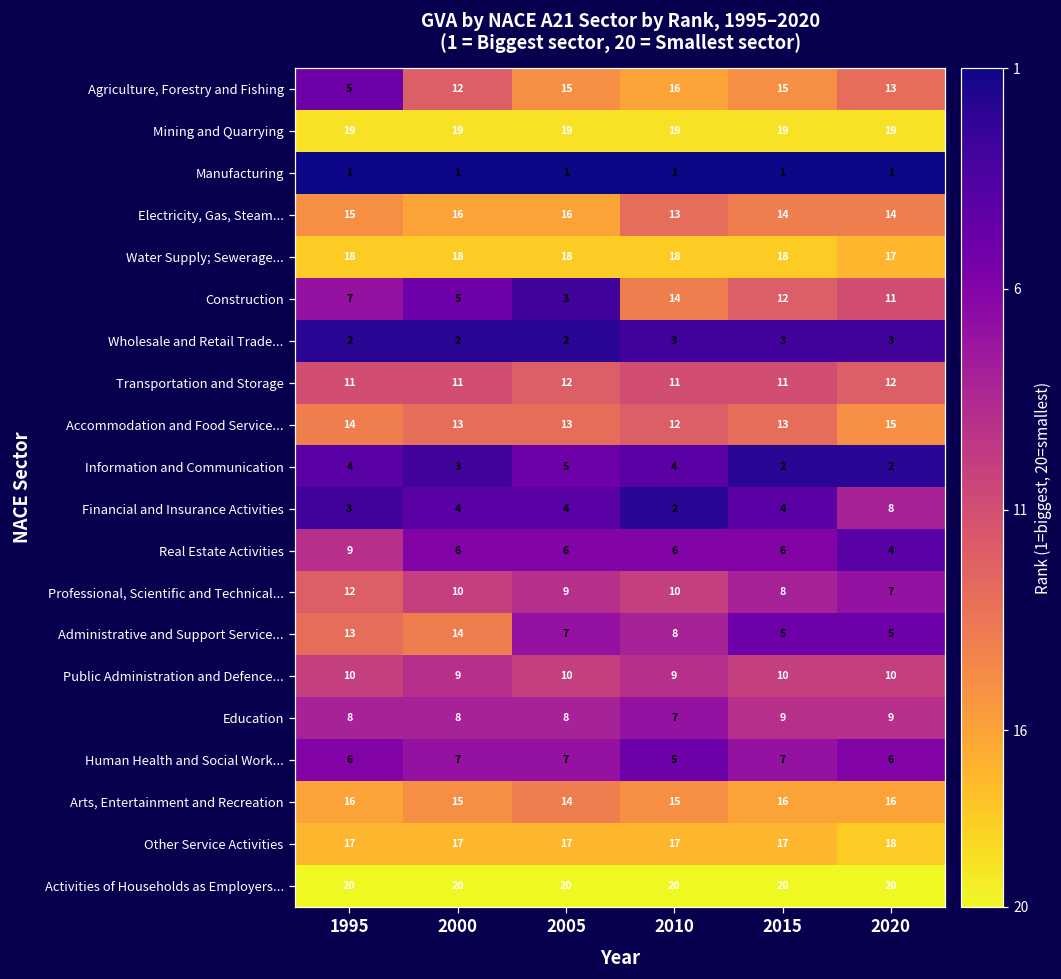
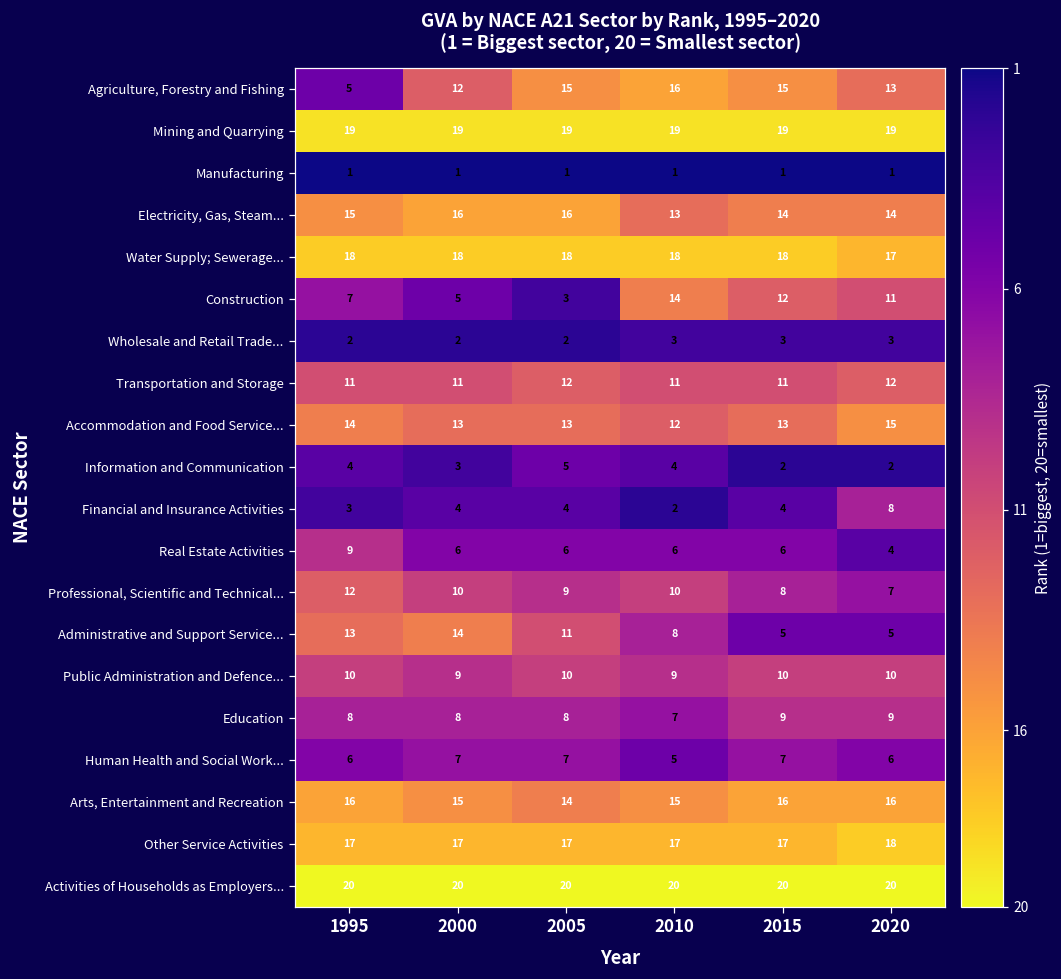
Administrative and Support Service..., 2005: 7 -> 11
